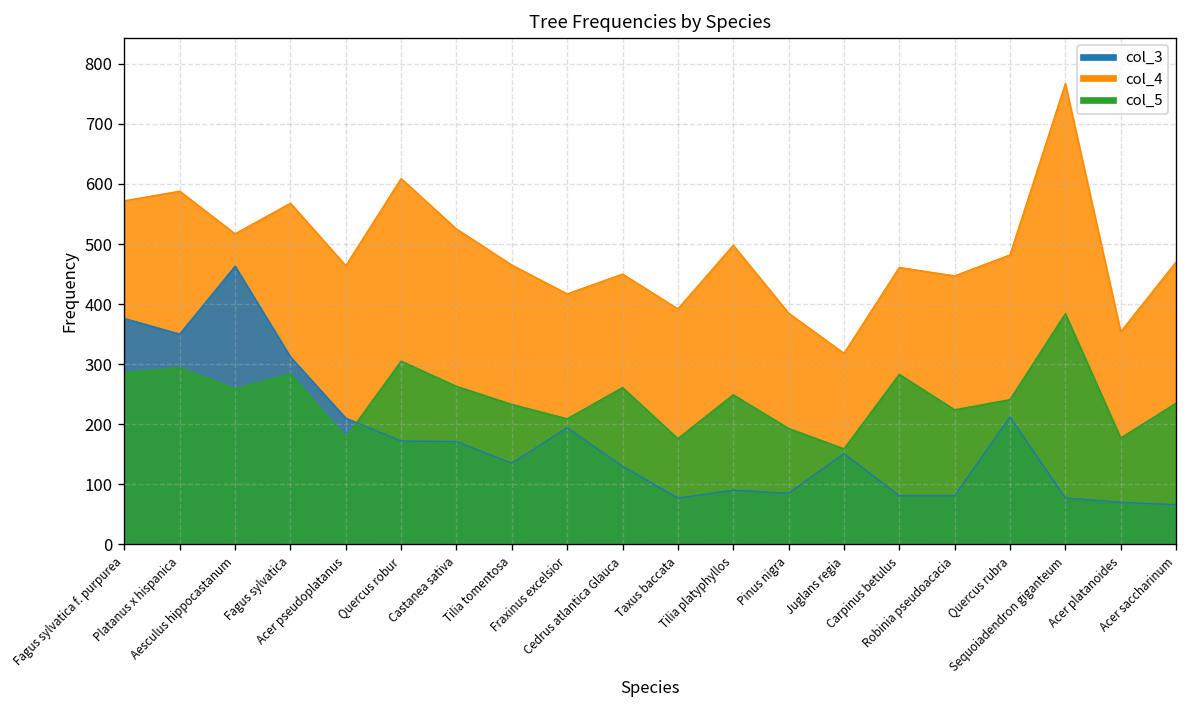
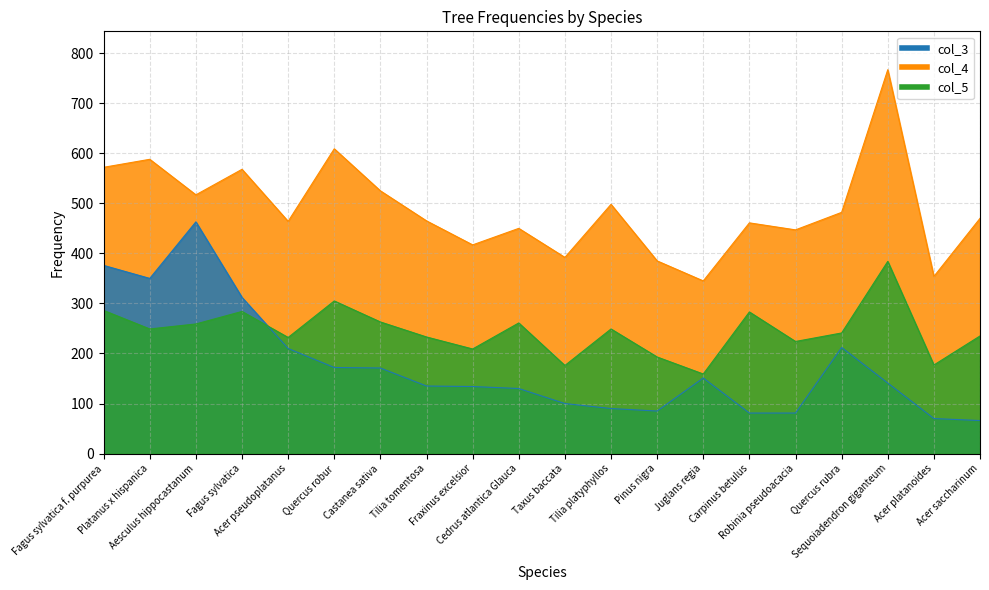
col_5, Platanus x hispanica: 290 -> 250
col_5, Acer pseudoplatanus: 180 -> 230
col_3, Fraxinus excelsior: 190 -> 130
col_3, Taxus baccata: 80 -> 100
col_4, Juglans regia: 320 -> 350
col_3, Sequoiadendron giganteum: 80 -> 140
